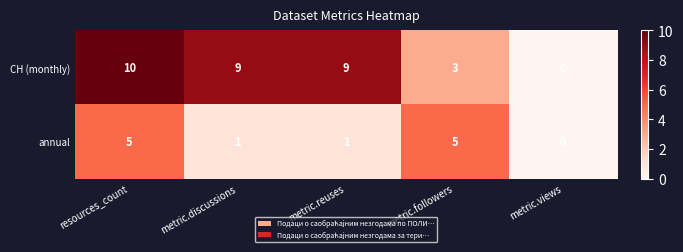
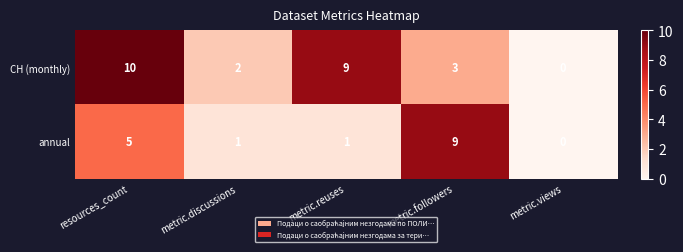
СН (monthly), metric.discussions: 9 -> 2
annual, metric.followers: 5 -> 9
